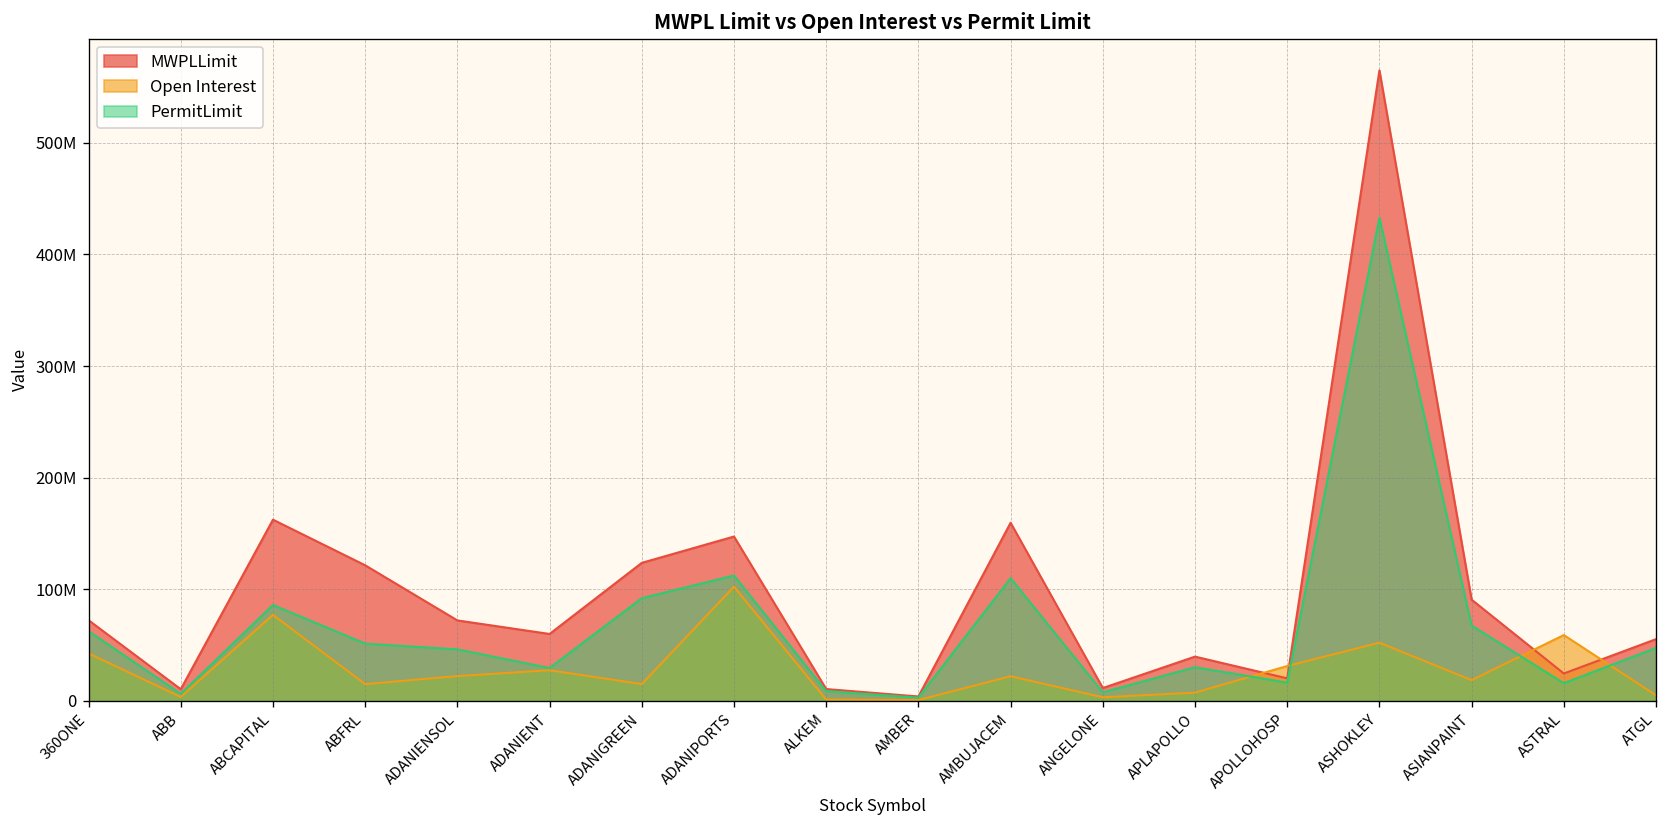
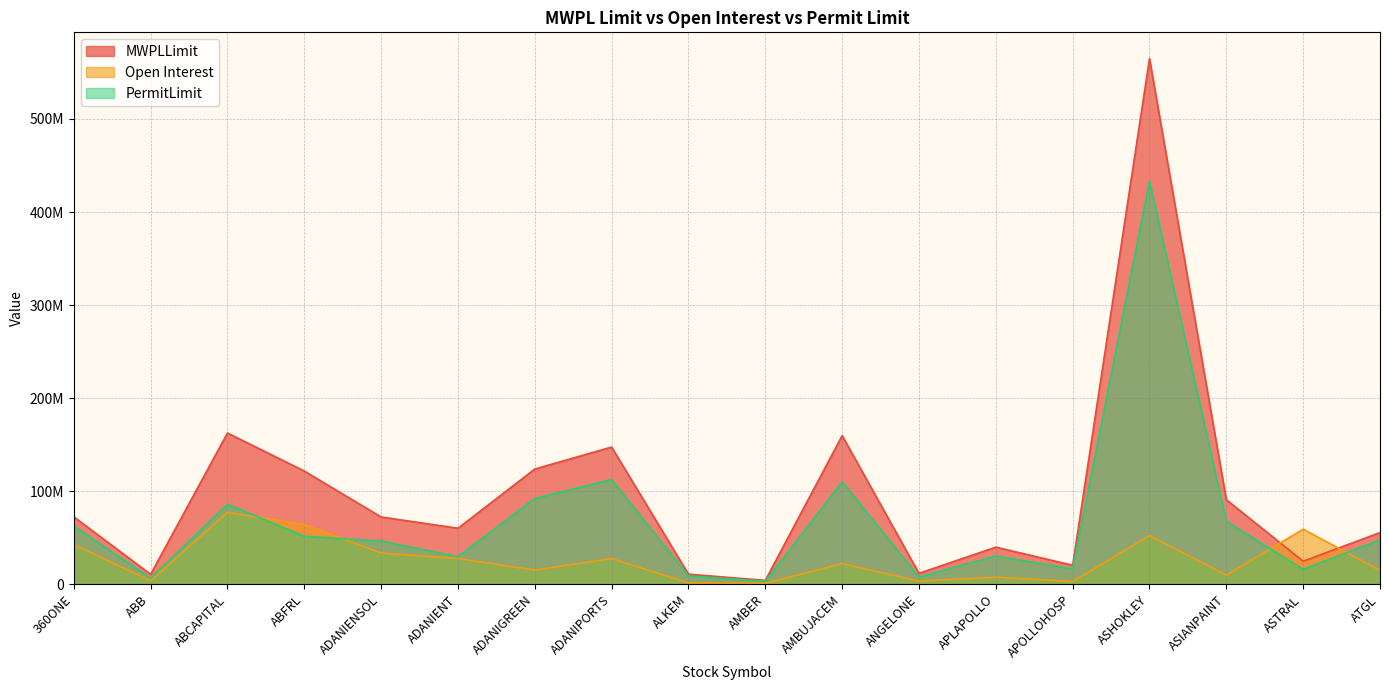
Open Interest, ABFRL: 20000000 -> 60000000
Open Interest, ADANIENSOL: 20000000 -> 30000000
Open Interest, ADANIPORTS: 100000000 -> 30000000
Open Interest, APOLLOHOSP: 30000000 -> 0
Open Interest, ASIANPAINT: 20000000 -> 10000000
Open Interest, ATGL: 5000000 -> 15000000
